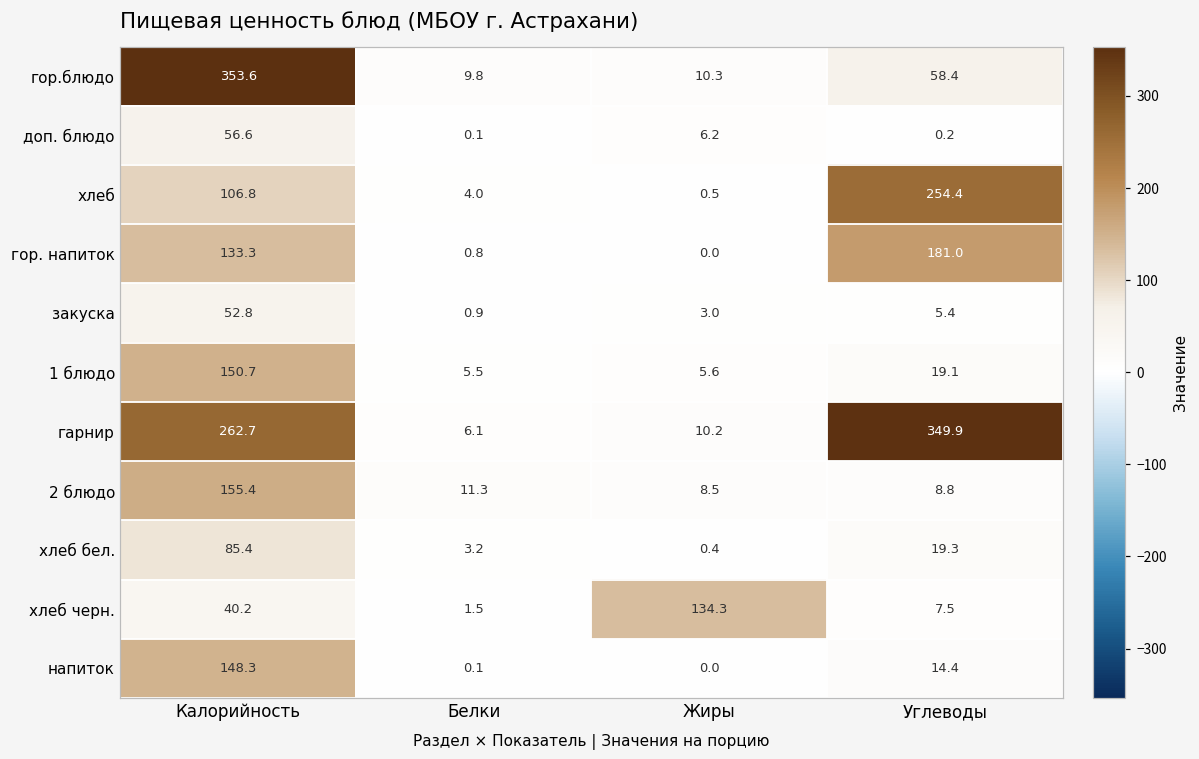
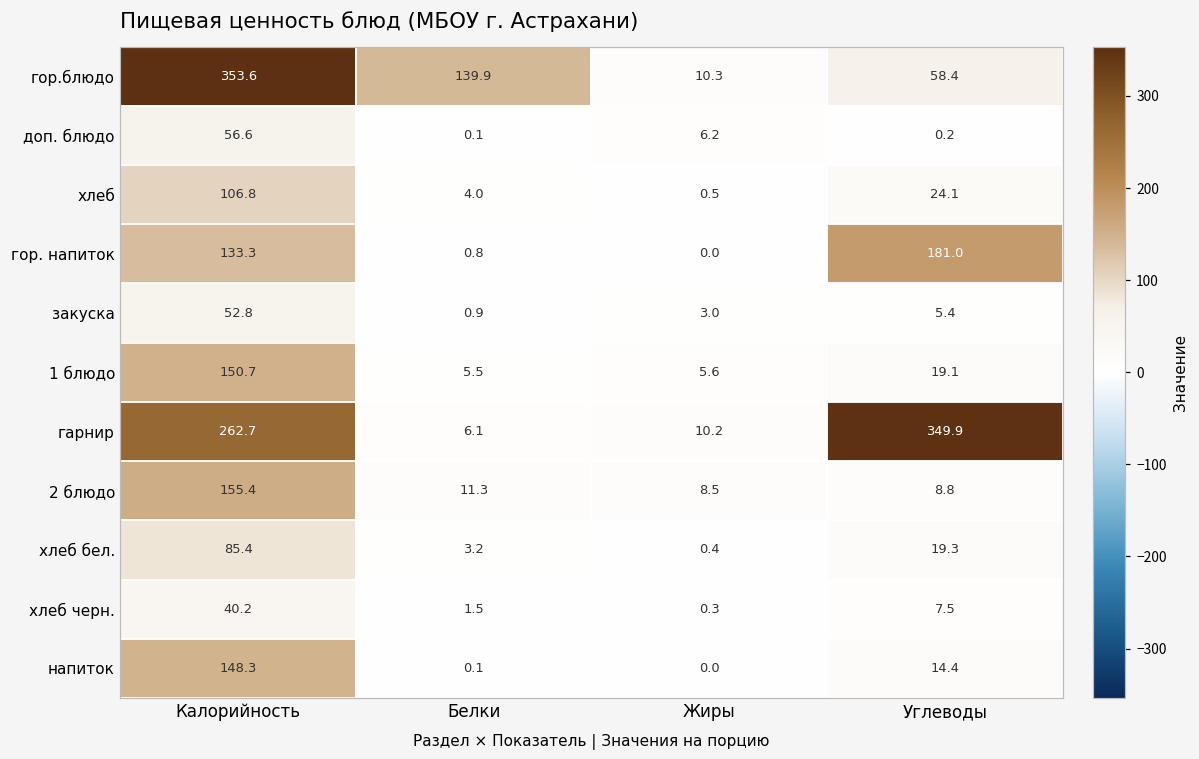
гор.блюдо, Белки: 9.8 -> 139.9
хлеб, Углеводы: 254.4 -> 24.1
хлеб черн., Жиры: 134.3 -> 0.3
